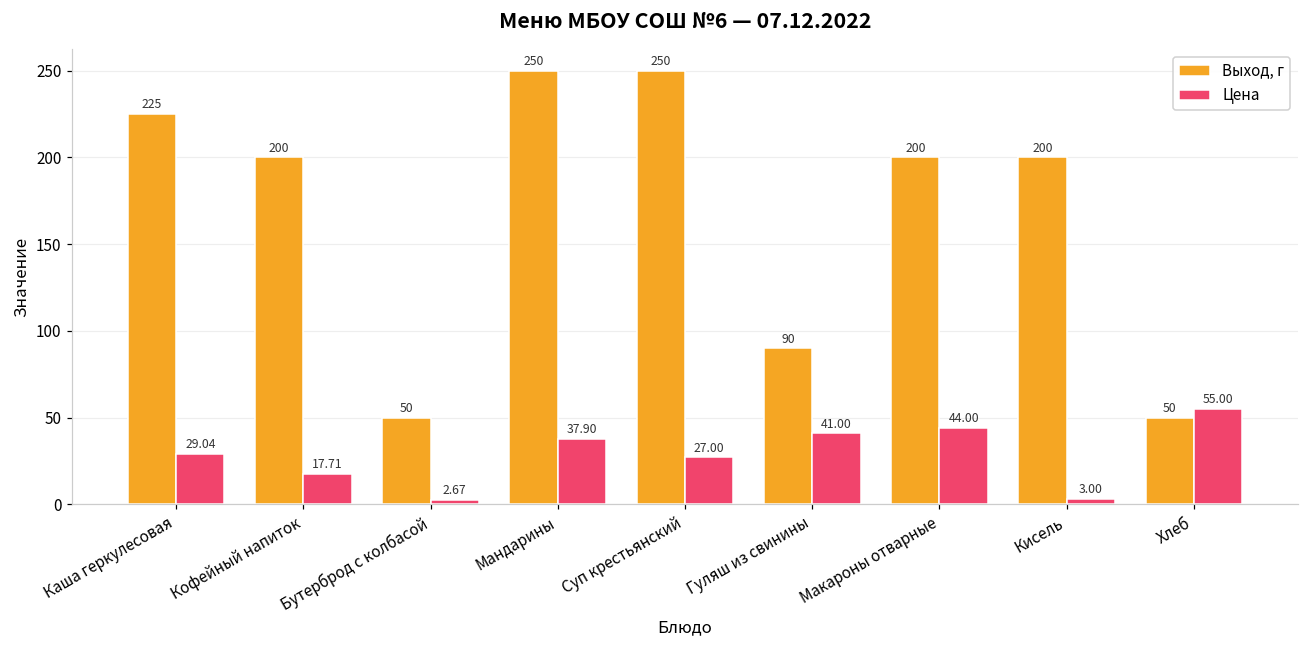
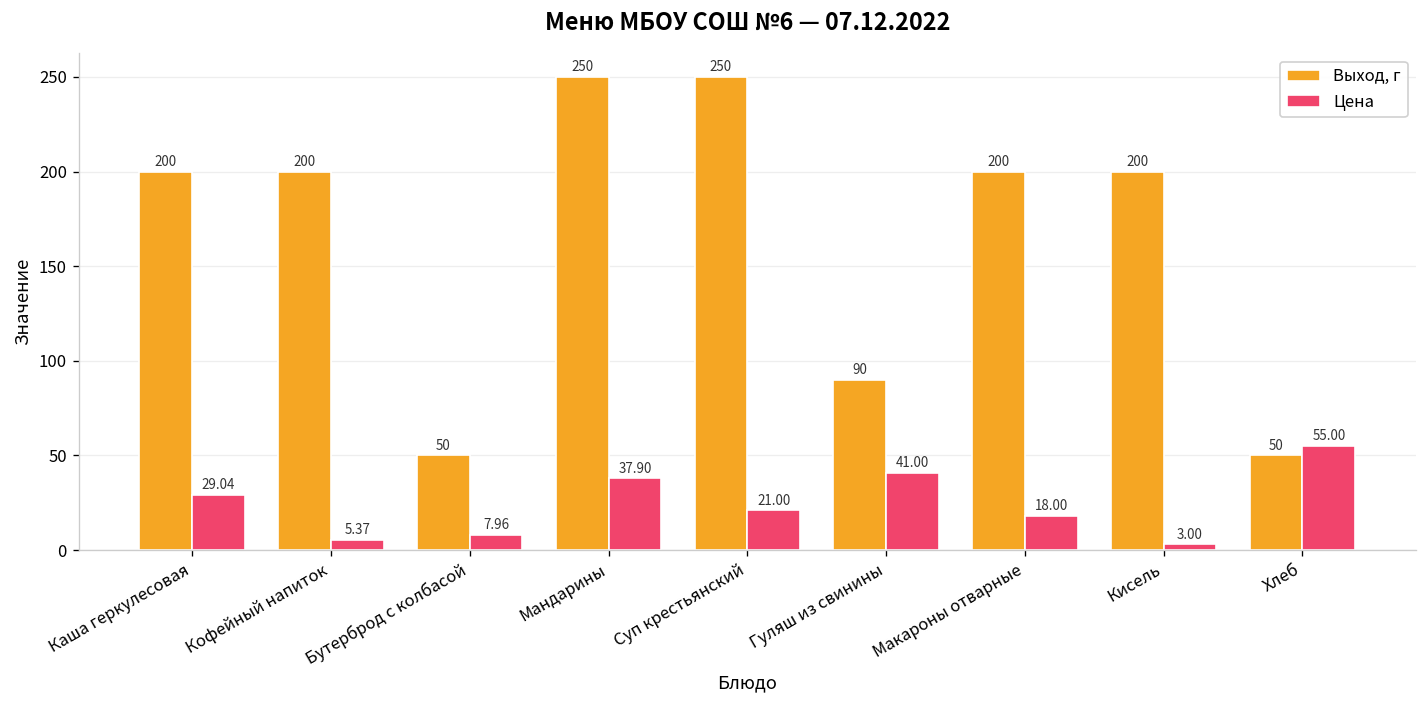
Выход, г, Каша геркулесовая: 225 -> 200
Цена, Кофейный напиток: 17.71 -> 5.37
Цена, Бутерброд с колбасой: 2.67 -> 7.96
Цена, Суп крестьянский: 27.00 -> 21.00
Цена, Макароны отварные: 44.00 -> 18.00
